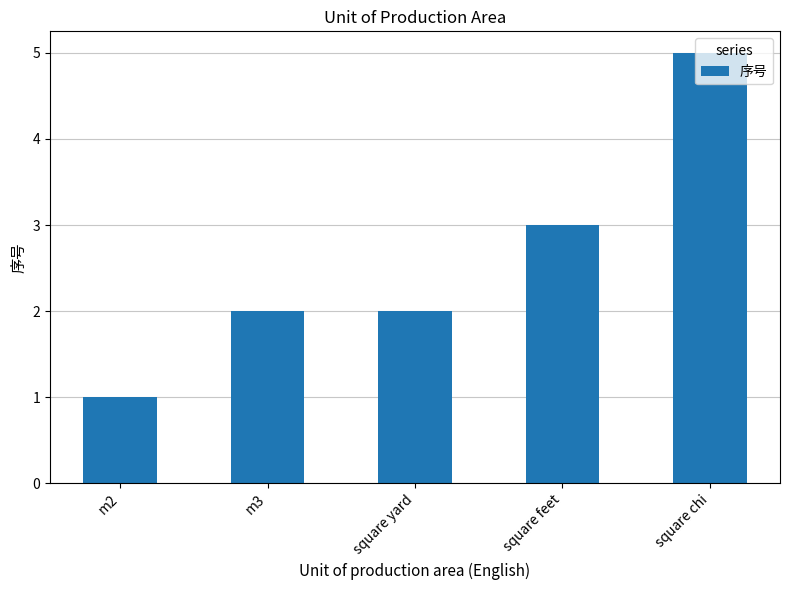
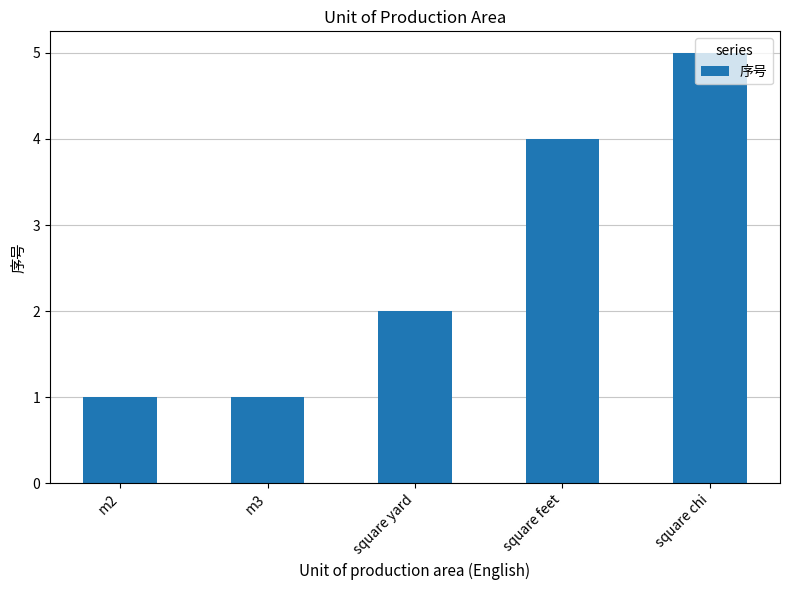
m3: 2 -> 1
square feet: 3 -> 4
